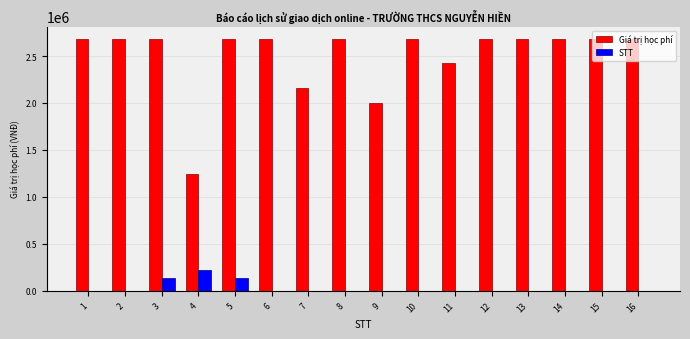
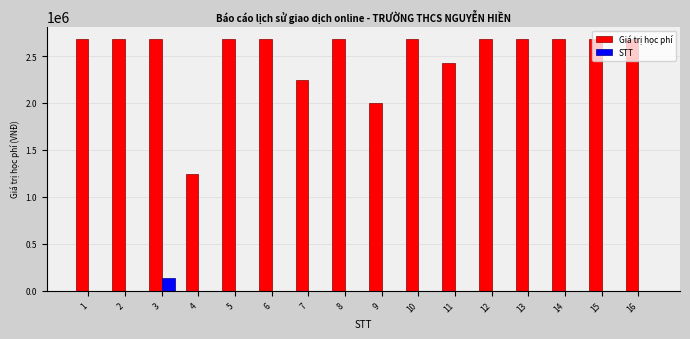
STT, 4: 200000 -> 0
STT, 5: 100000 -> 0
Giá trị học phí, 7: 2160000 -> 2250000
